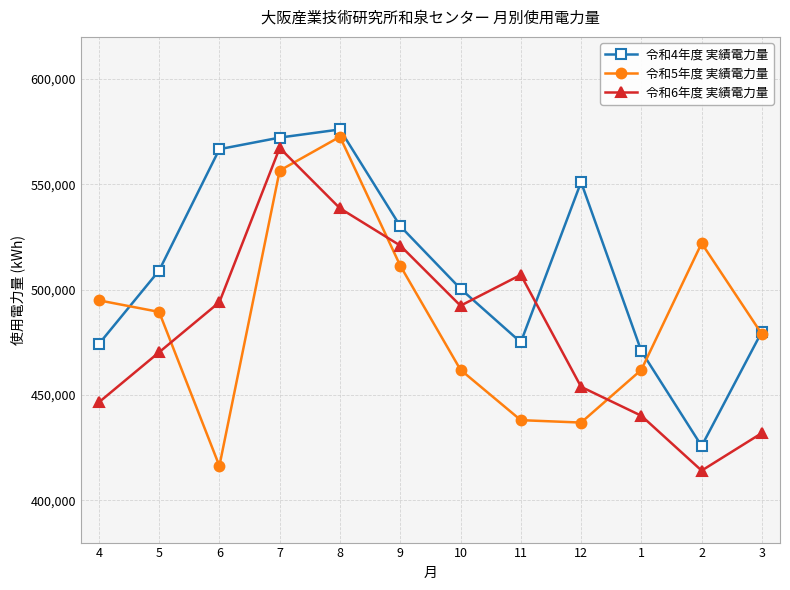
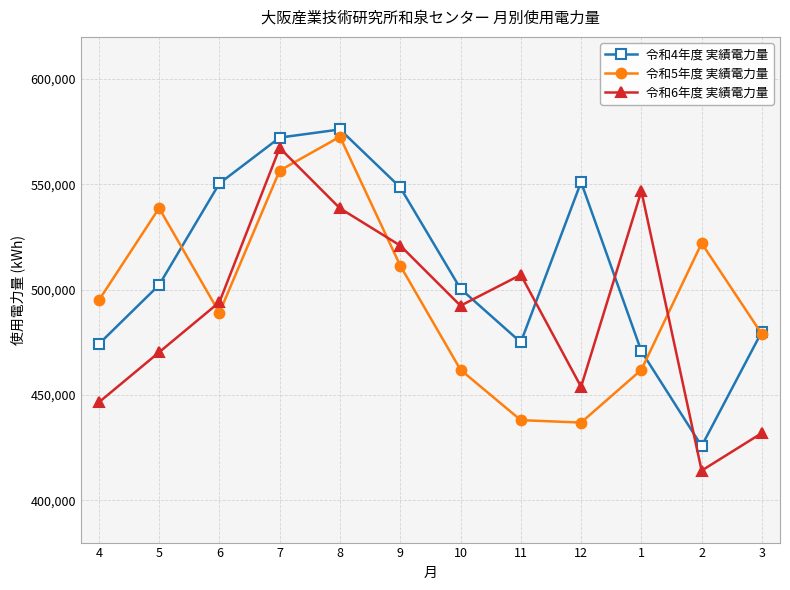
令和4年度 実績電力量, 5: 509,000 -> 502,000
令和5年度 実績電力量, 5: 489,000 -> 539,000
令和4年度 実績電力量, 6: 567,000 -> 550,000
令和5年度 実績電力量, 6: 416,000 -> 489,000
令和4年度 実績電力量, 9: 530,000 -> 549,000
令和6年度 実績電力量, 1: 440,000 -> 547,000
